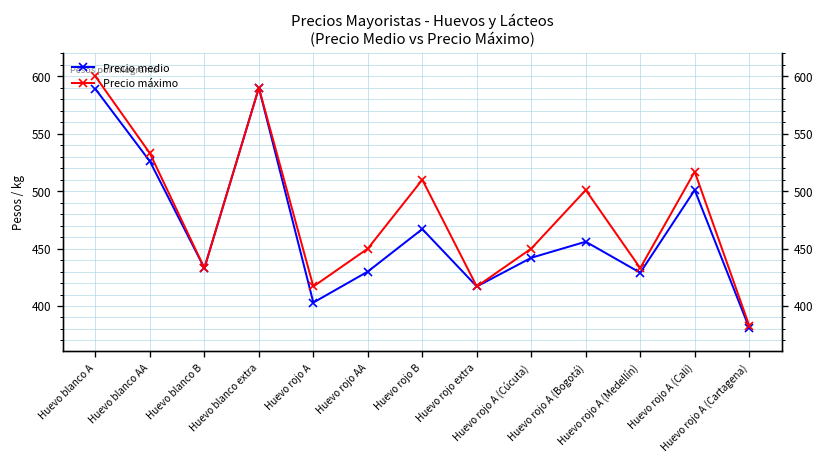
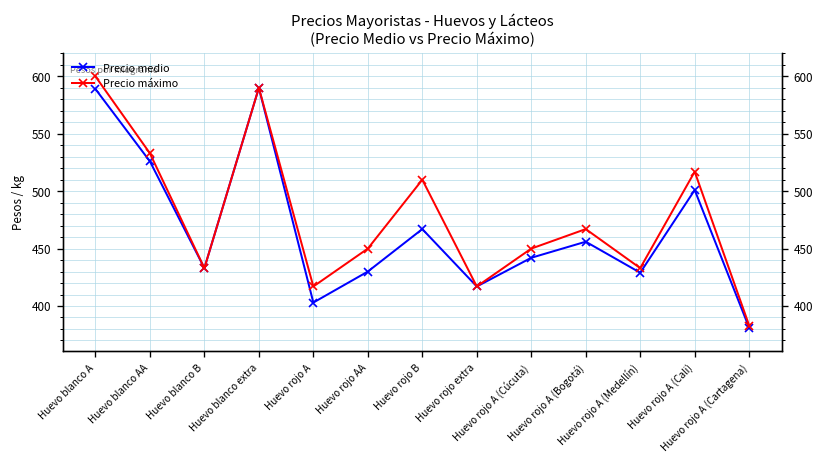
Precio máximo, Huevo rojo A (Bogotá): 500 -> 470
